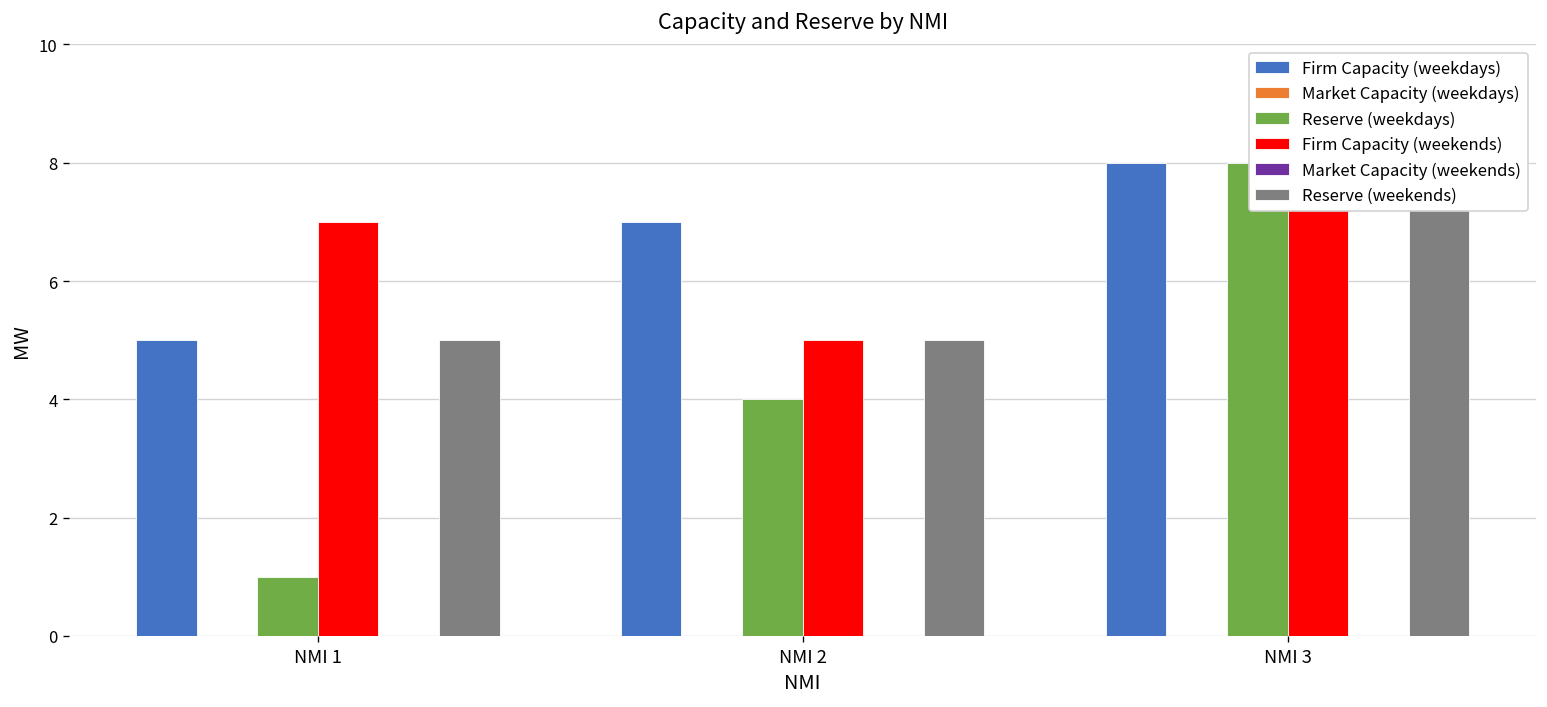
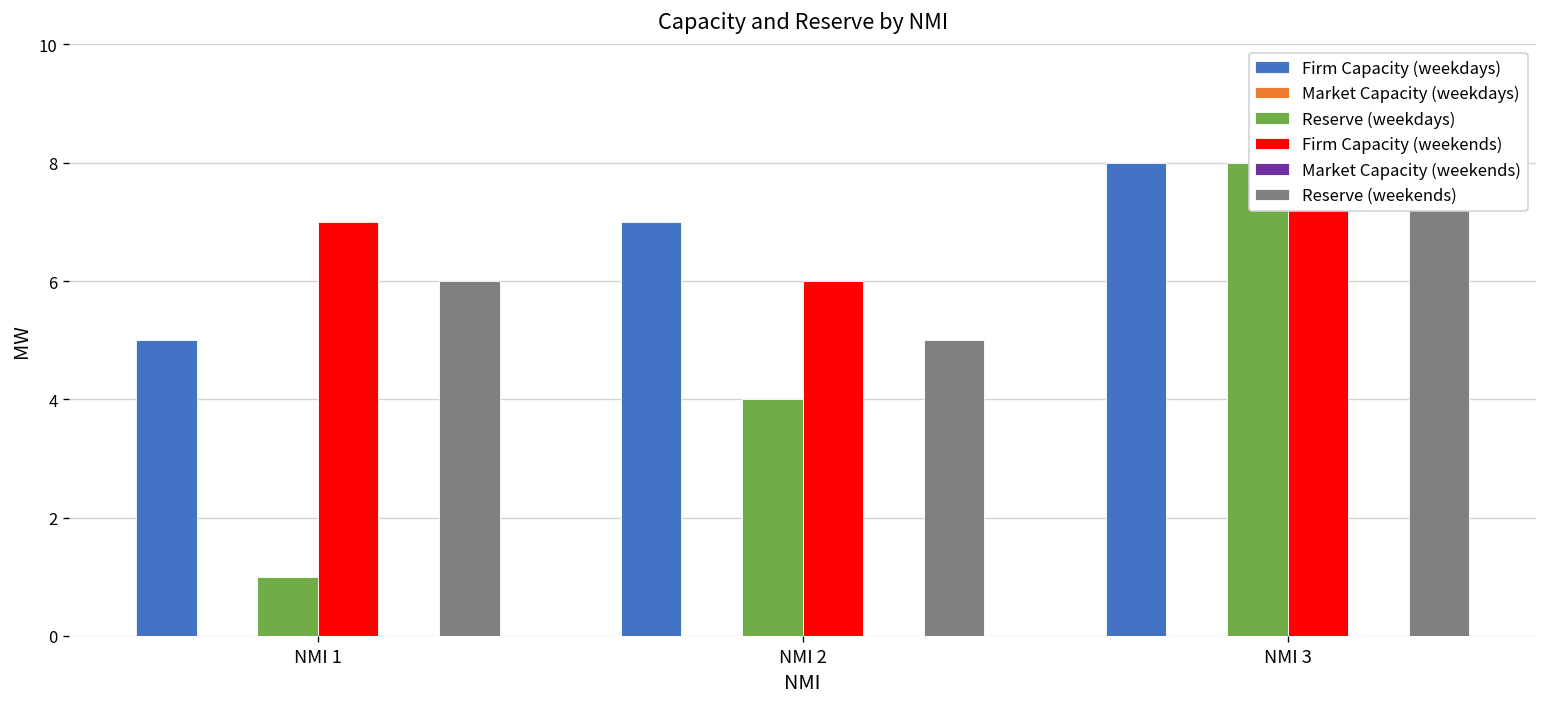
Reserve (weekends), NMI 1: 5 -> 6
Firm Capacity (weekends), NMI 2: 5 -> 6
